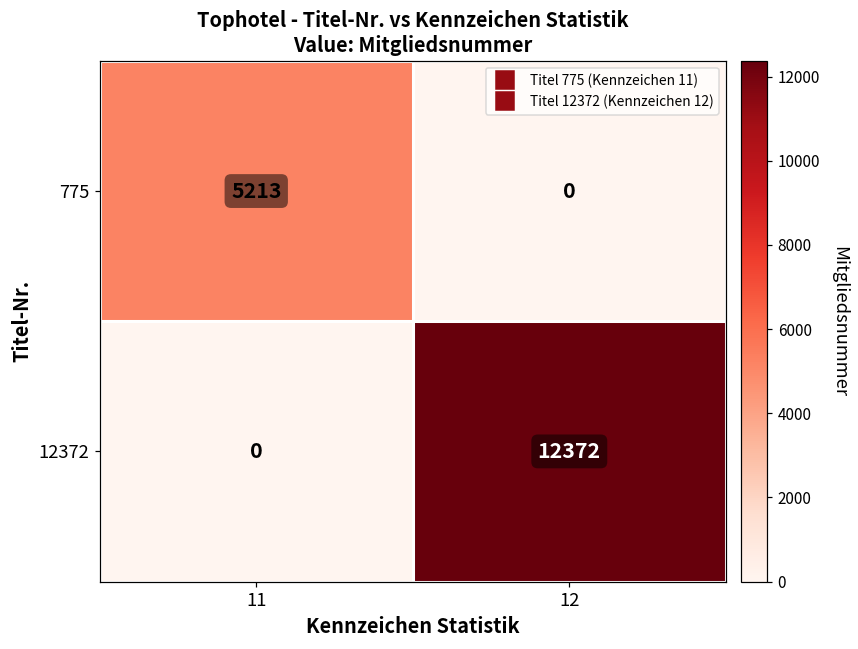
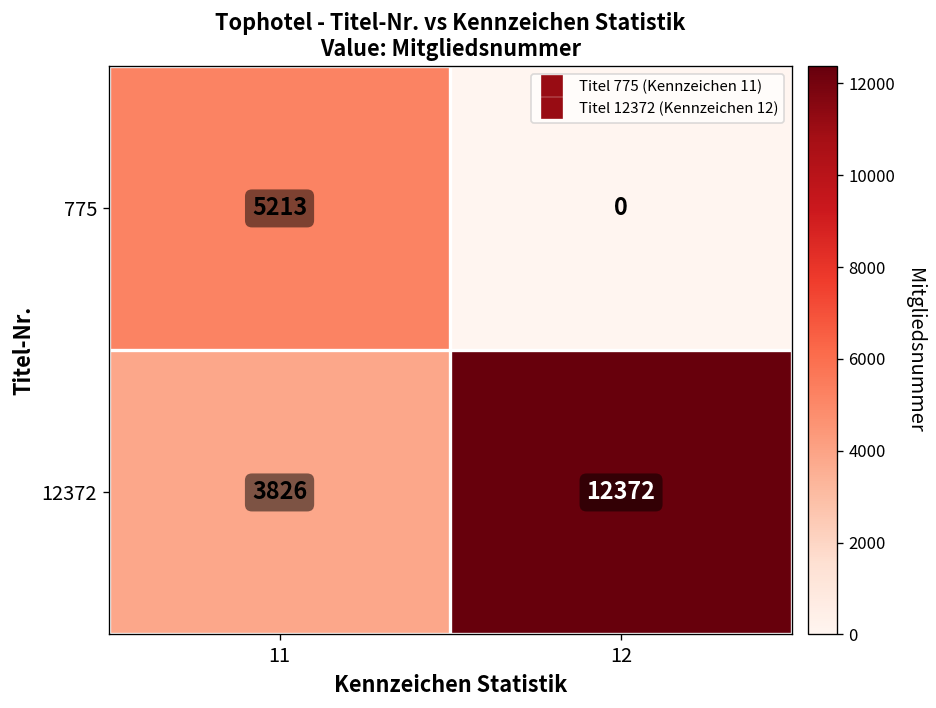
12372, 11: 0 -> 3826
